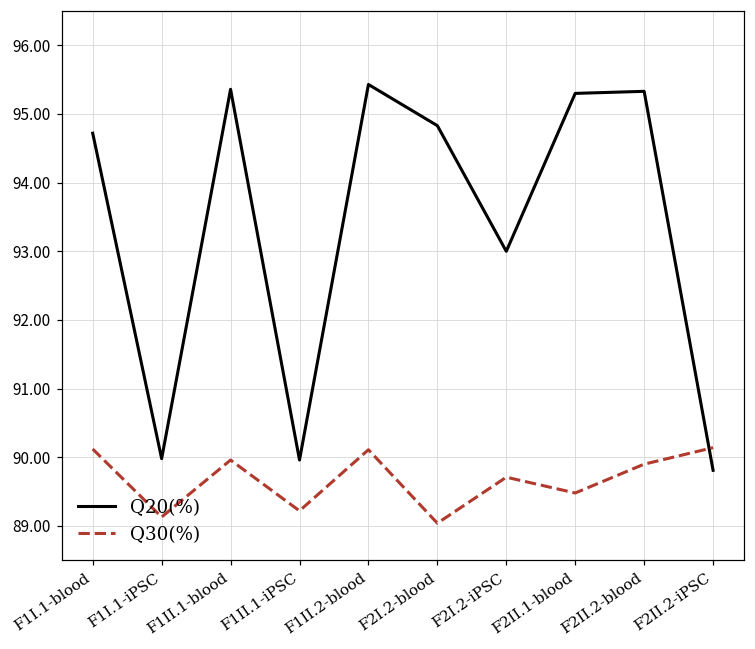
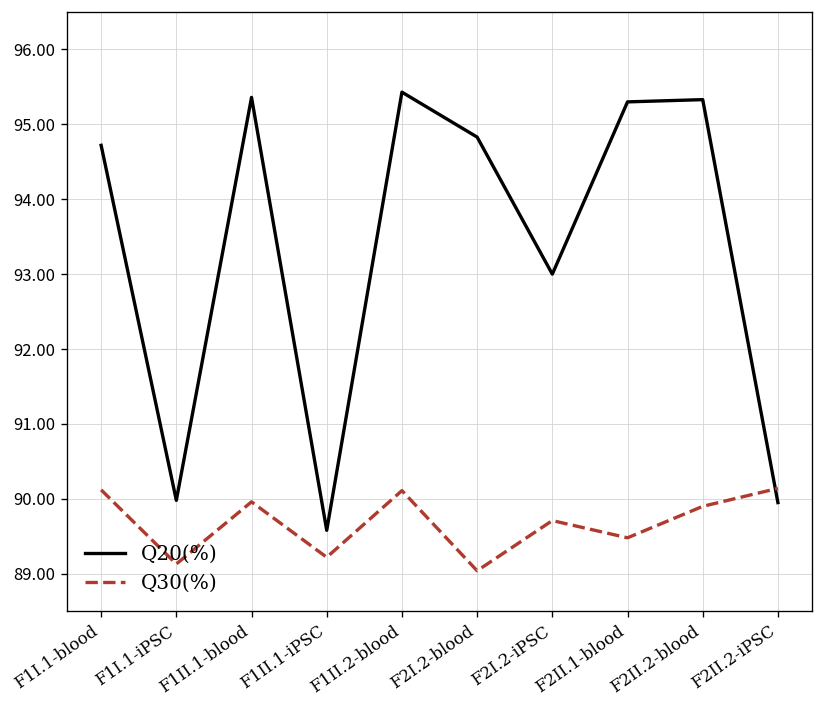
Q20(%), F1II.1-iPSC: 90.0 -> 89.6
Q20(%), F2II.2-iPSC: 89.8 -> 90.0
